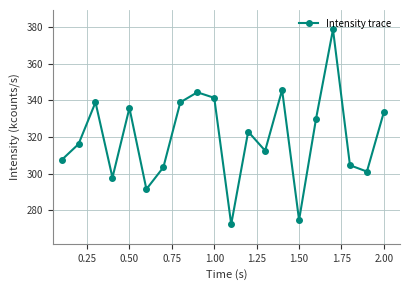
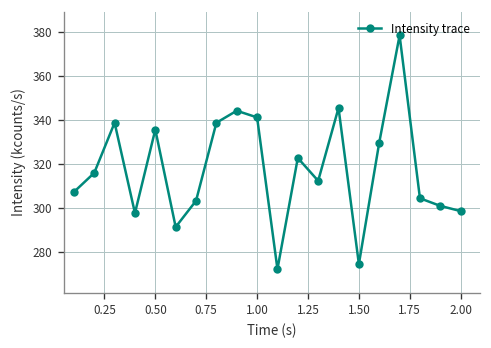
2.00: 334 -> 299
